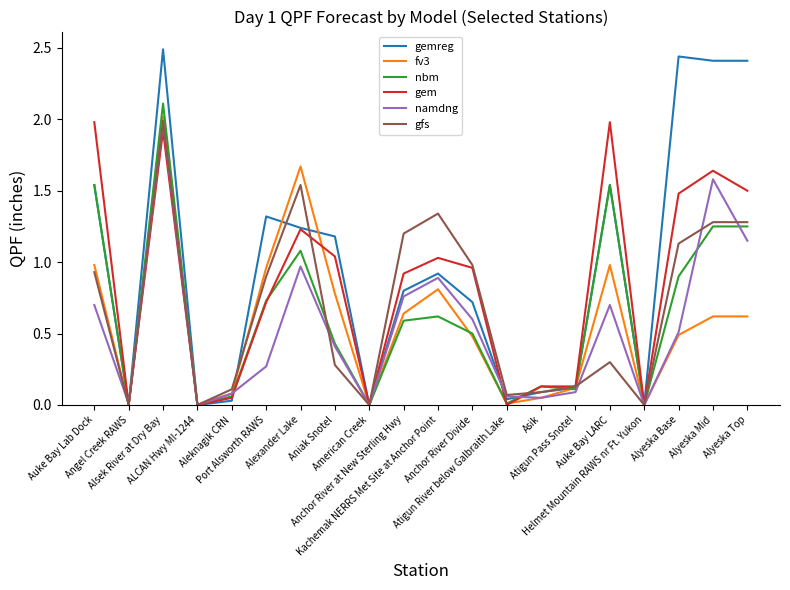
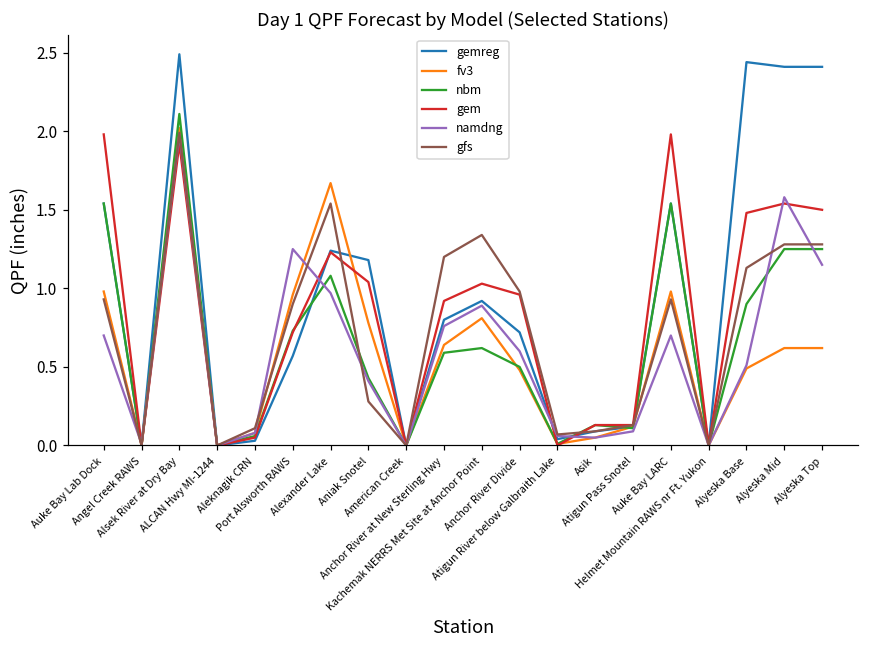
gemreg, Port Alsworth RAWS: 1.32 -> 0.57
namdng, Port Alsworth RAWS: 0.27 -> 1.25
gfs, Auke Bay LARC: 0.30 -> 0.93
gem, Alyeska Mid: 1.64 -> 1.54
